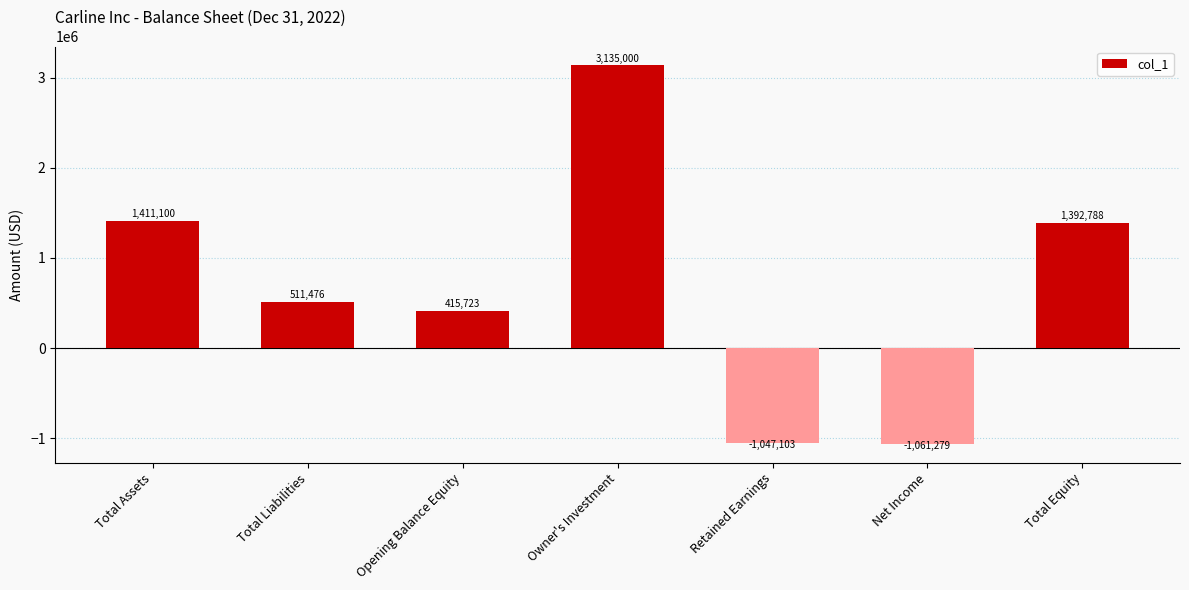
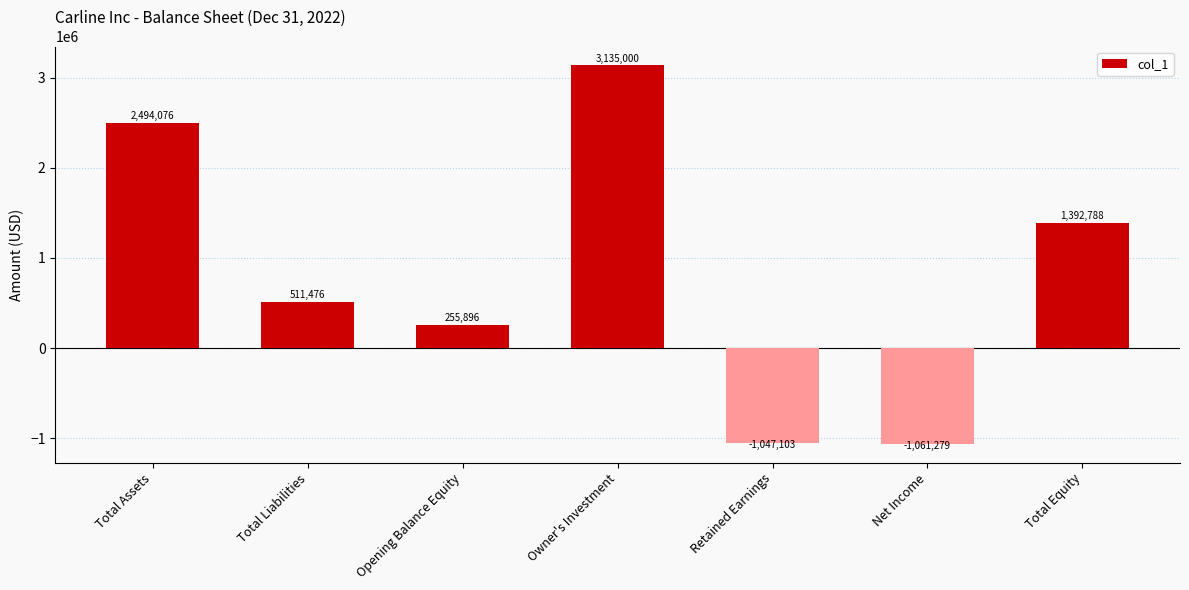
Total Assets: 1,411,100 -> 2,494,076
Opening Balance Equity: 415,723 -> 255,896
